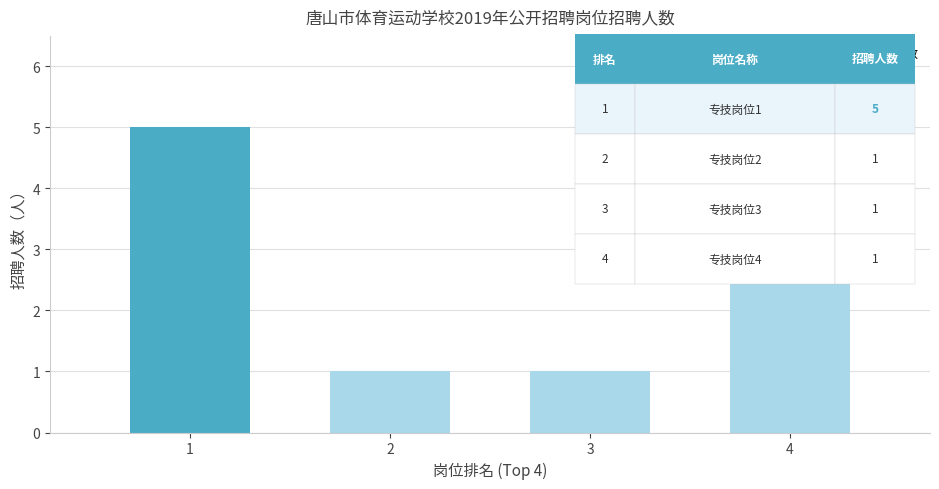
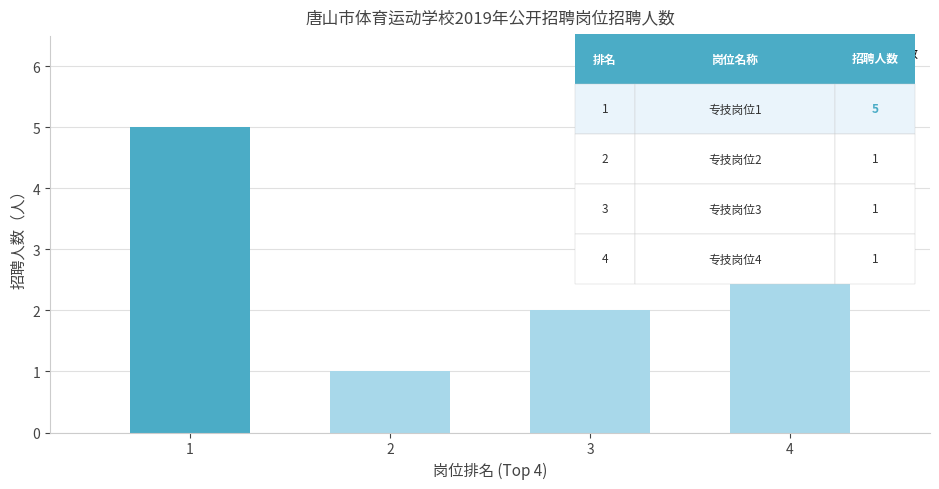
3: 1 -> 2
